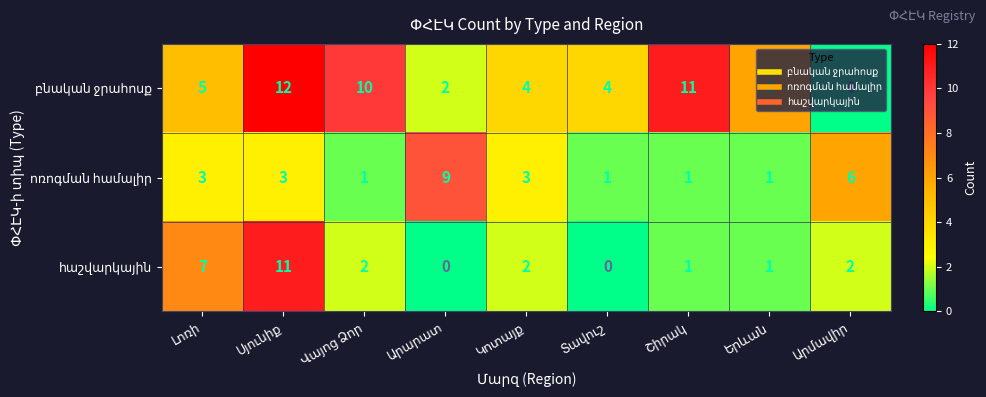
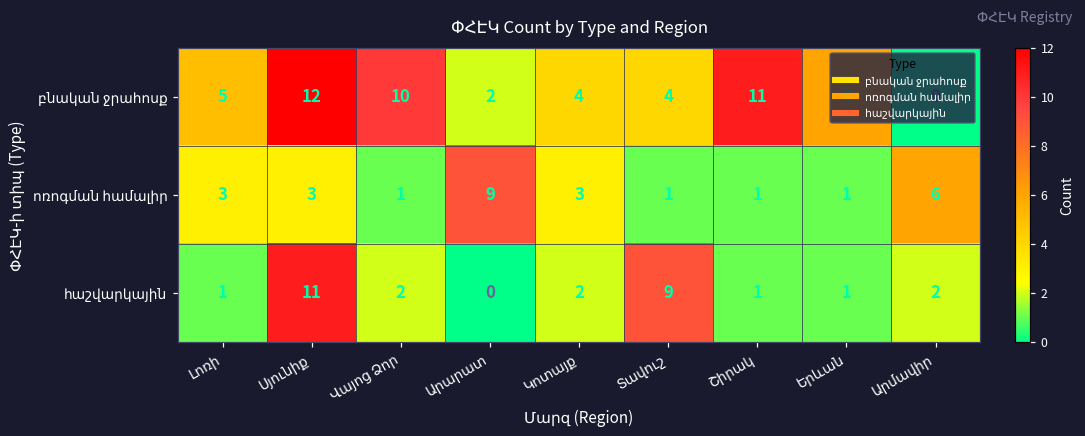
հաշվարկային, Լոռի: 7 -> 1
հաշվարկային, Տավուշ: 0 -> 9
